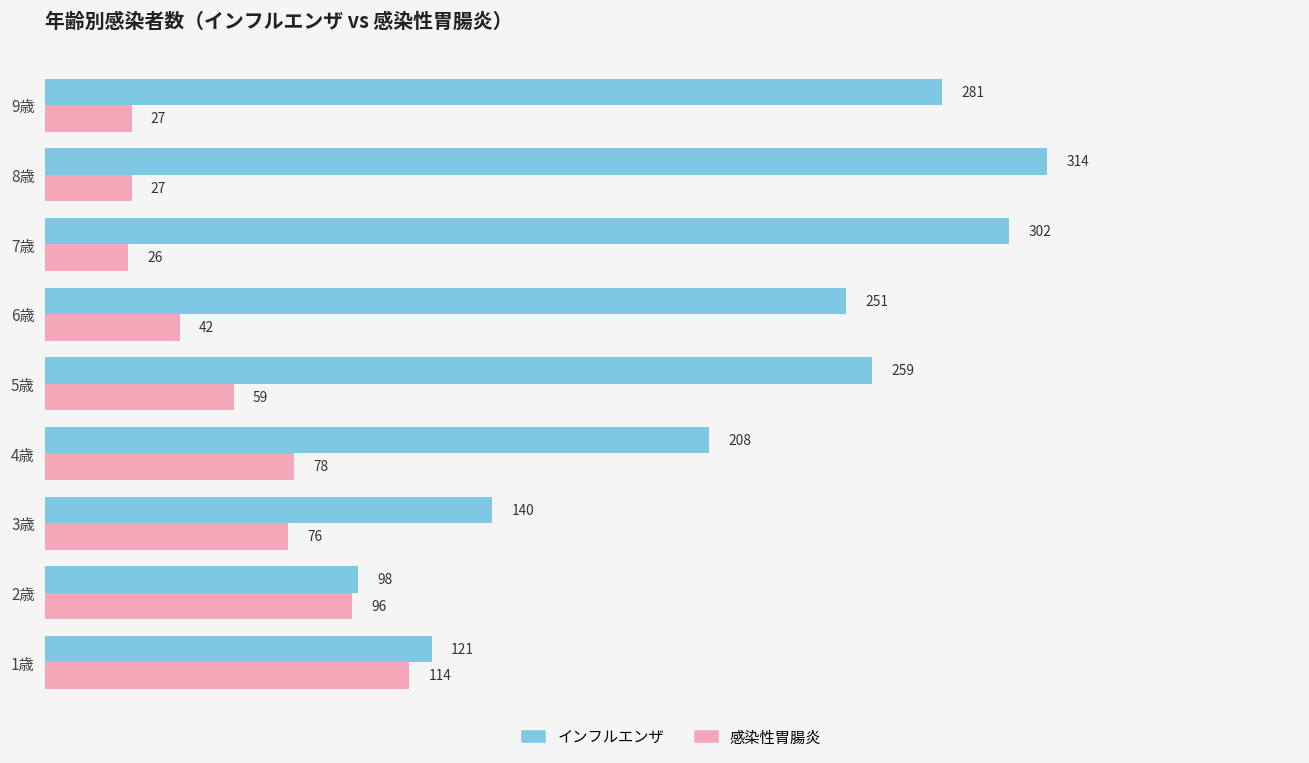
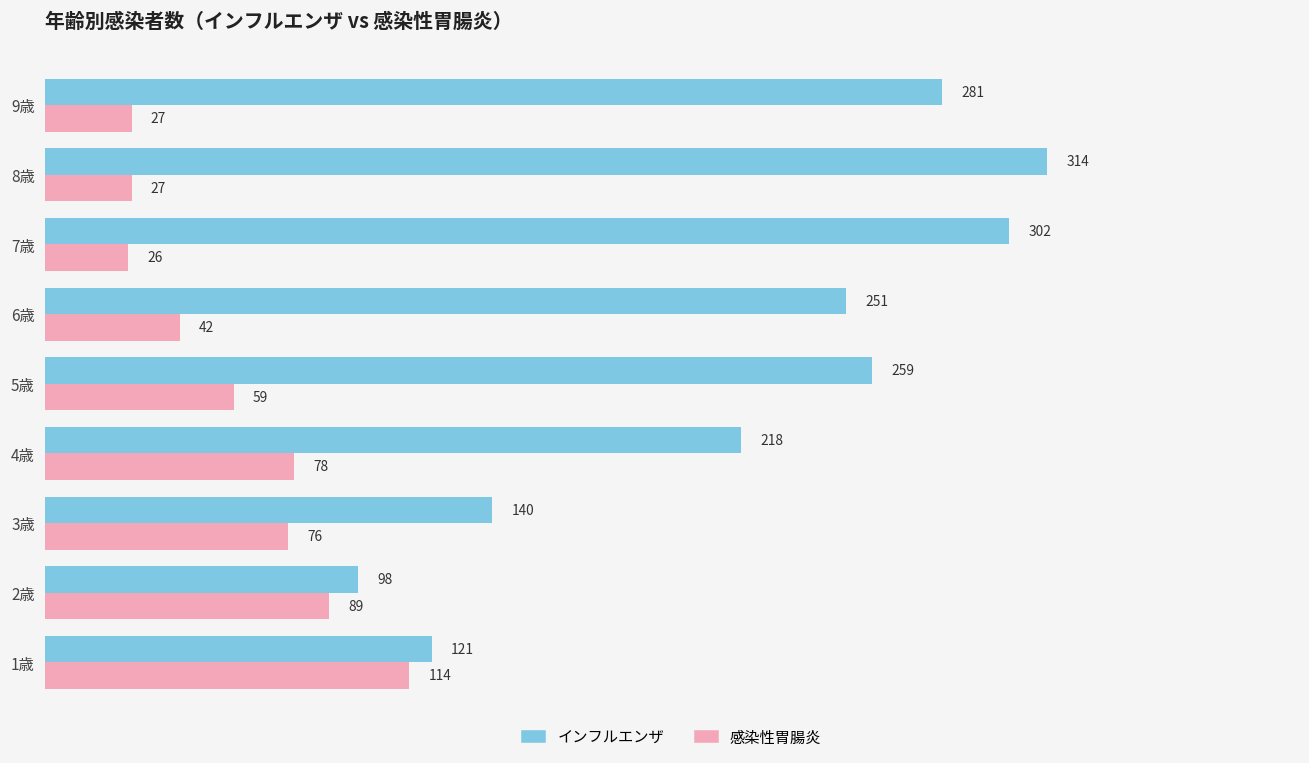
インフルエンザ, 4歳: 208 -> 218
感染性胃腸炎, 2歳: 96 -> 89
